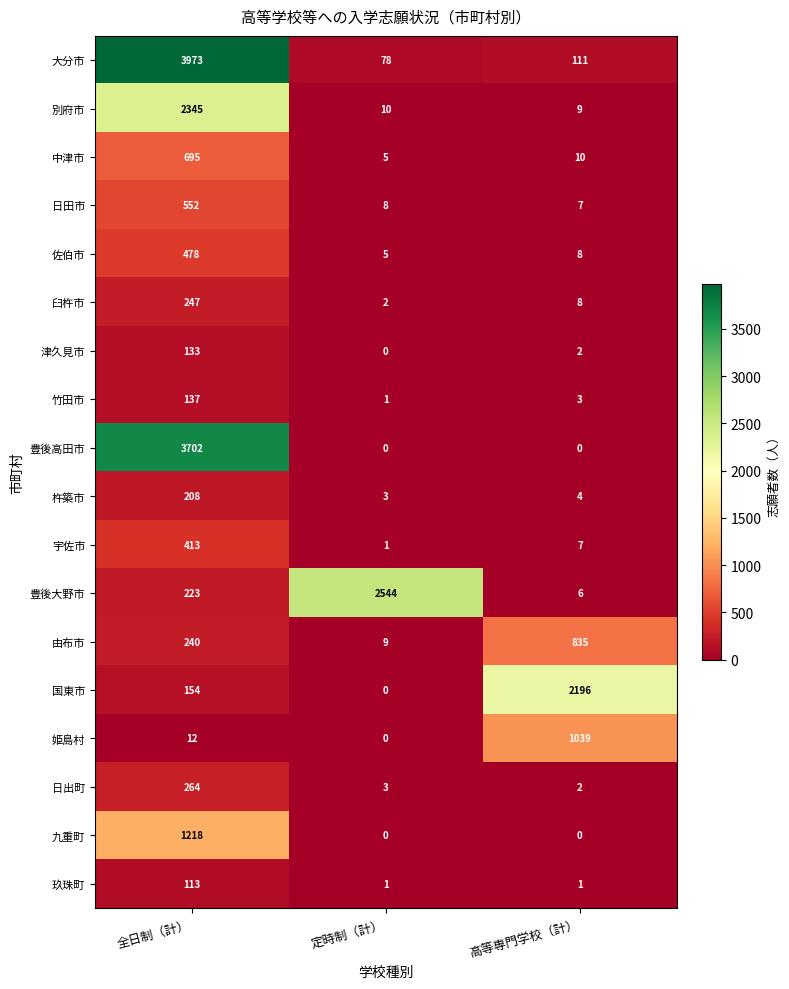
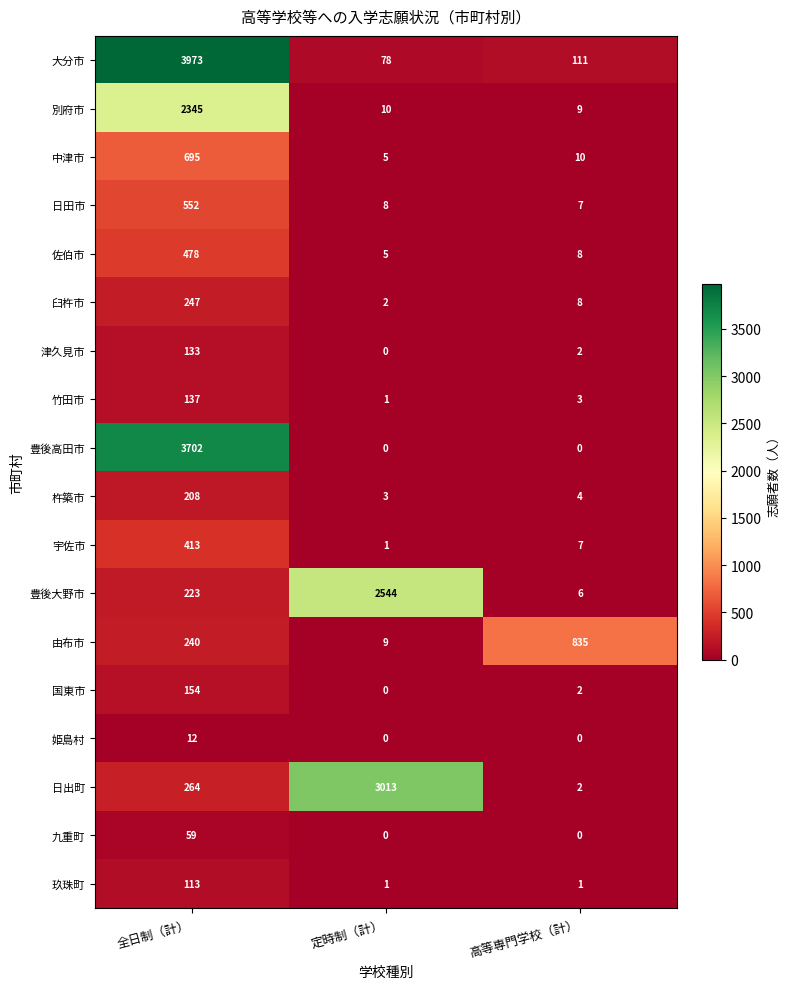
国東市, 高等専門学校（計）: 2196 -> 2
姫島村, 高等専門学校（計）: 1039 -> 0
日出町, 定時制（計）: 3 -> 3013
九重町, 全日制（計）: 1218 -> 59
